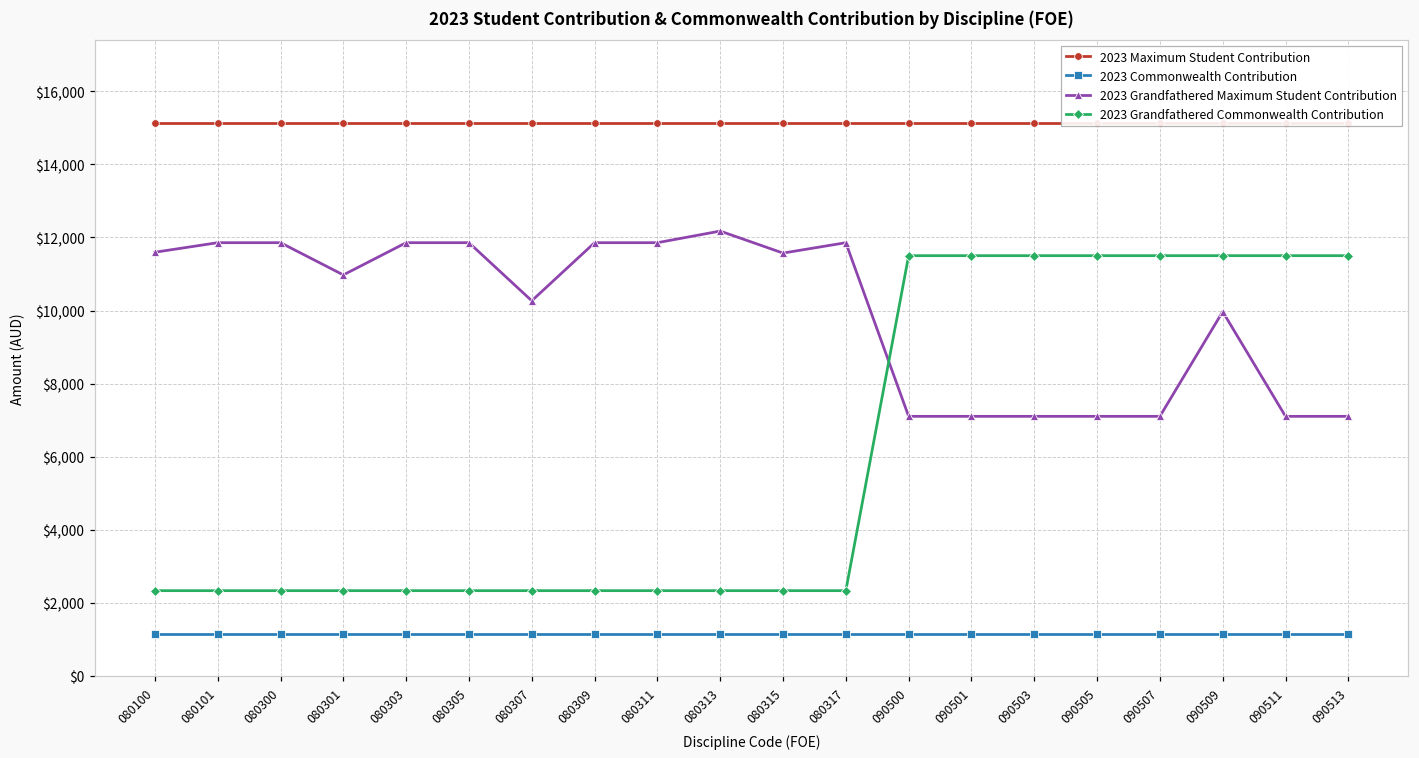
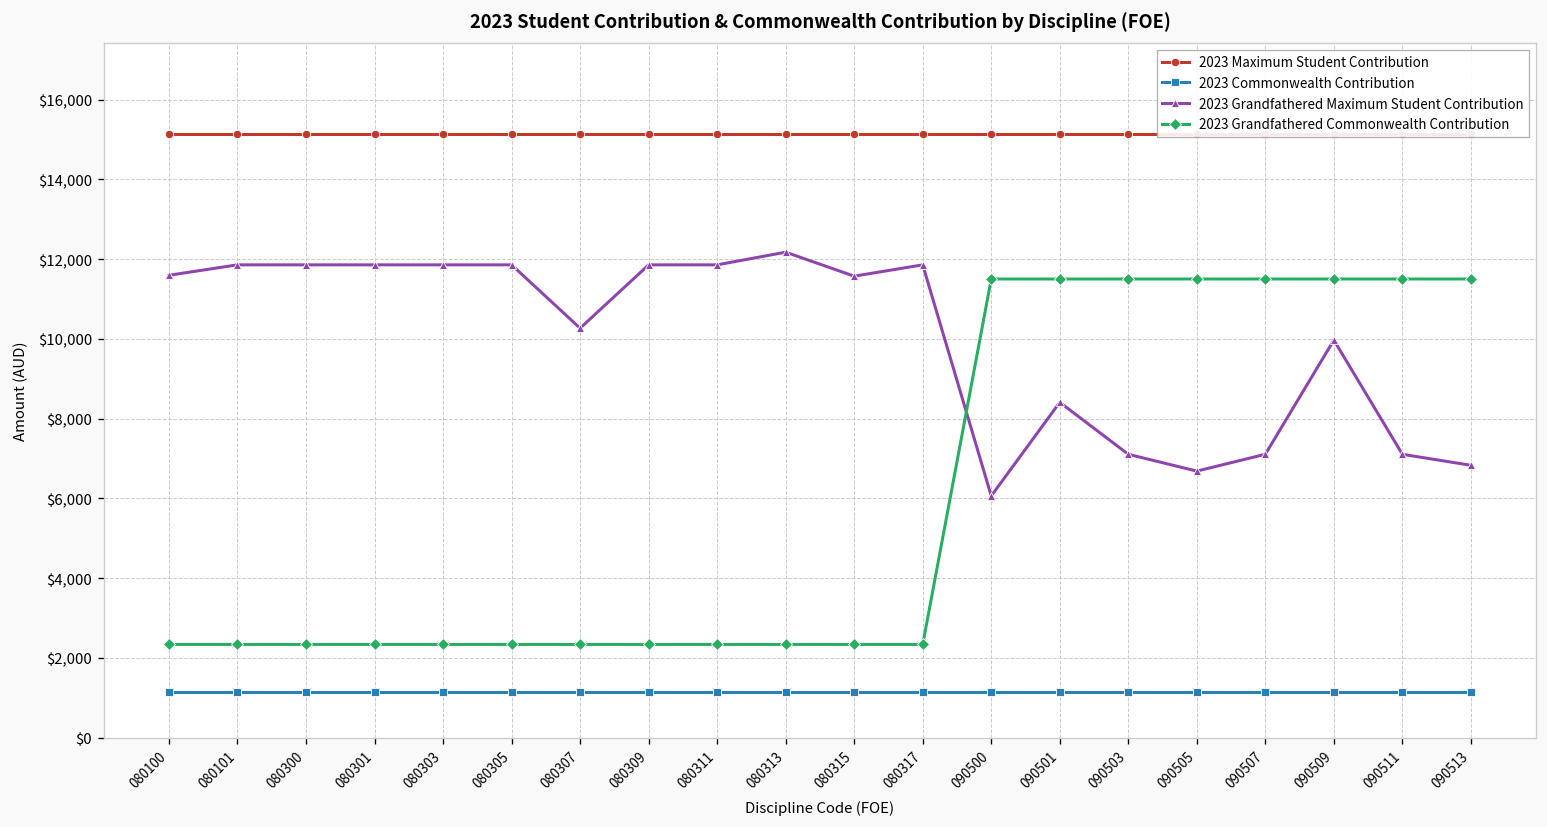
2023 Grandfathered Maximum Student Contribution, 080301: $11,000 -> $11,900
2023 Grandfathered Maximum Student Contribution, 090500: $7,100 -> $6,100
2023 Grandfathered Maximum Student Contribution, 090501: $7,100 -> $8,400
2023 Grandfathered Maximum Student Contribution, 090505: $7,100 -> $6,700
2023 Grandfathered Maximum Student Contribution, 090513: $7,100 -> $6,800
